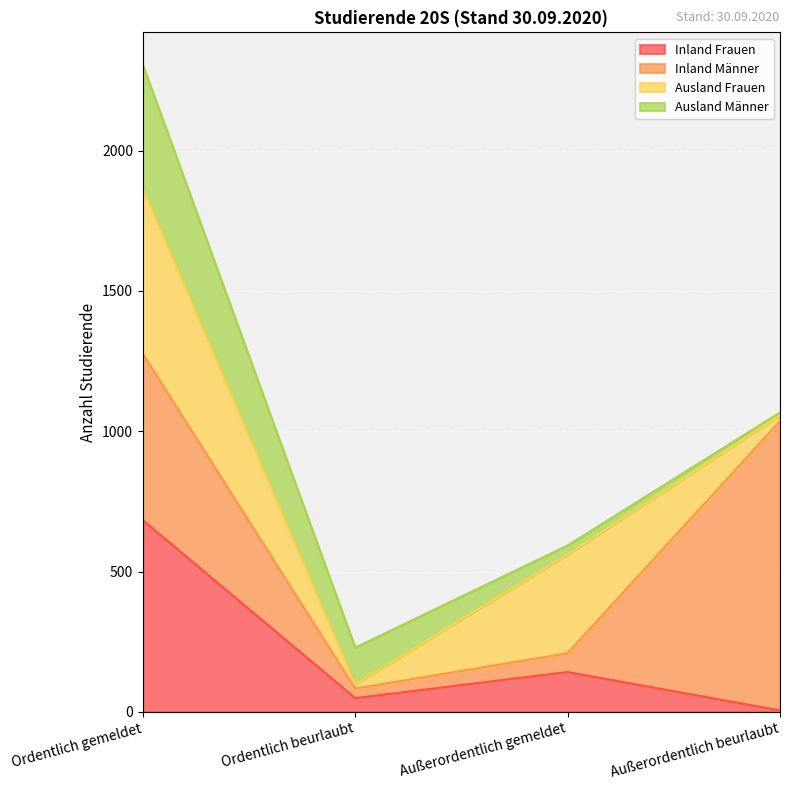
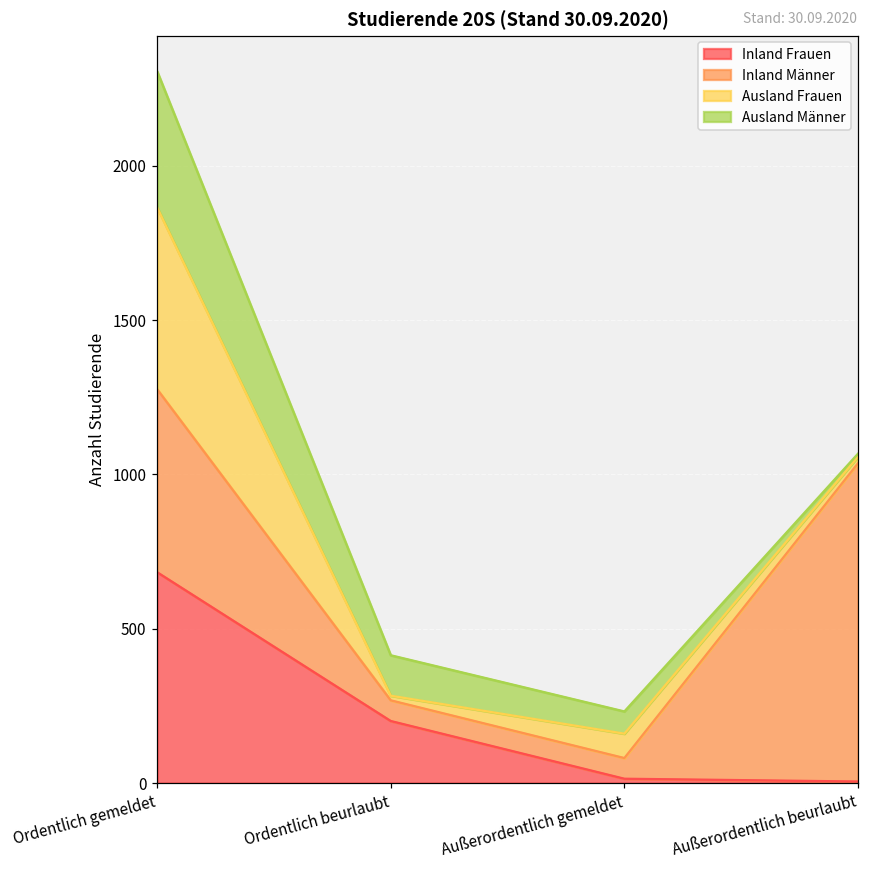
Inland Frauen, Ordentlich beurlaubt: 50 -> 200
Inland Männer, Ordentlich beurlaubt: 30 -> 70
Inland Frauen, Außerordentlich gemeldet: 140 -> 10
Ausland Frauen, Außerordentlich gemeldet: 350 -> 80
Ausland Männer, Außerordentlich gemeldet: 30 -> 70
